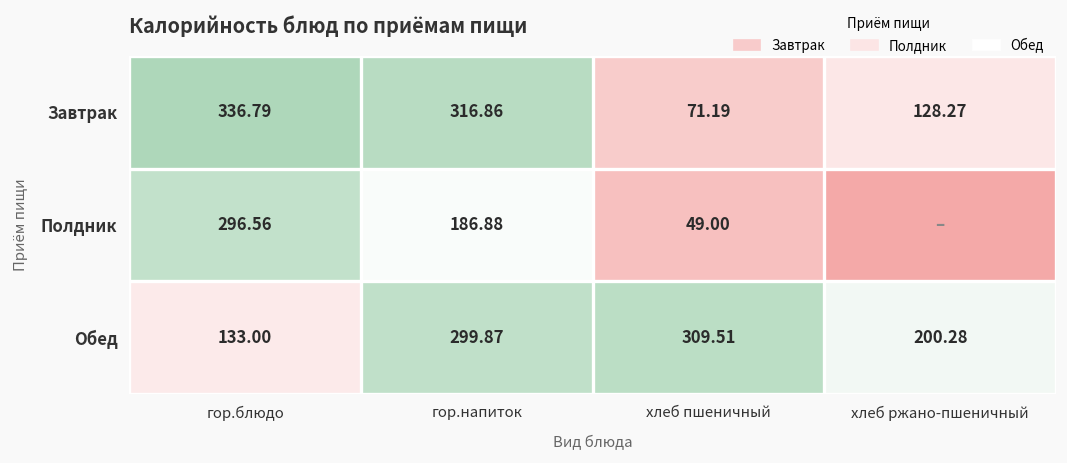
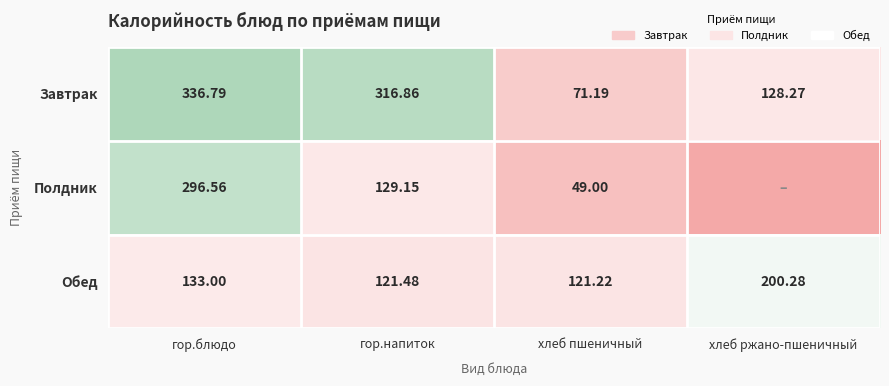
Полдник, гор.напиток: 186.88 -> 129.15
Обед, гор.напиток: 299.87 -> 121.48
Обед, хлеб пшеничный: 309.51 -> 121.22
